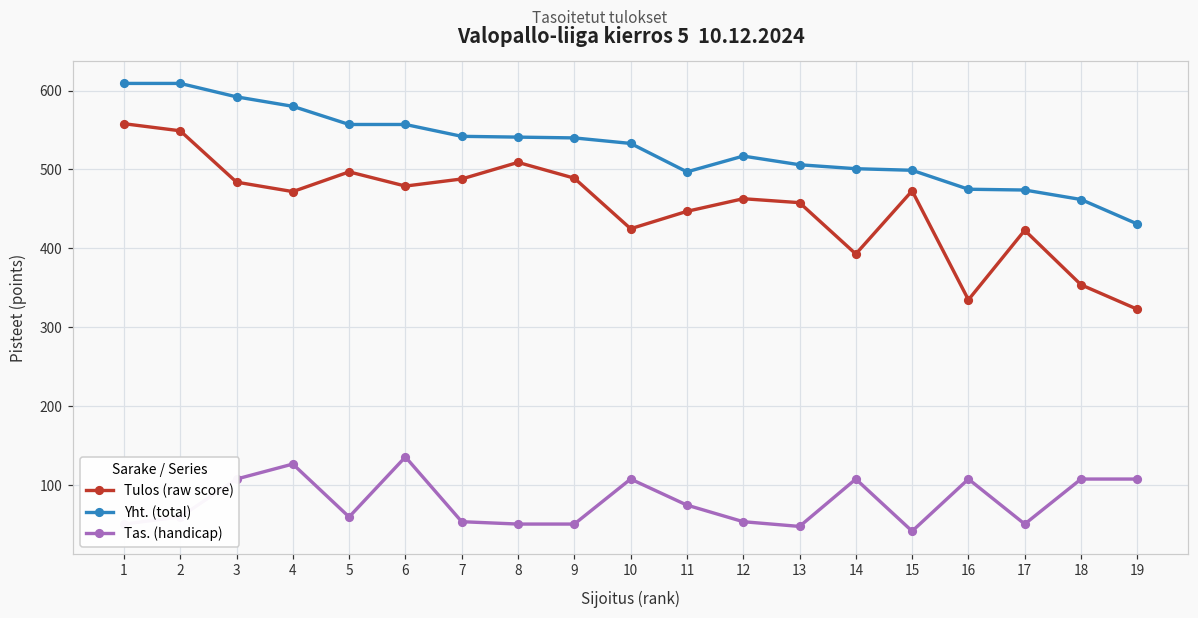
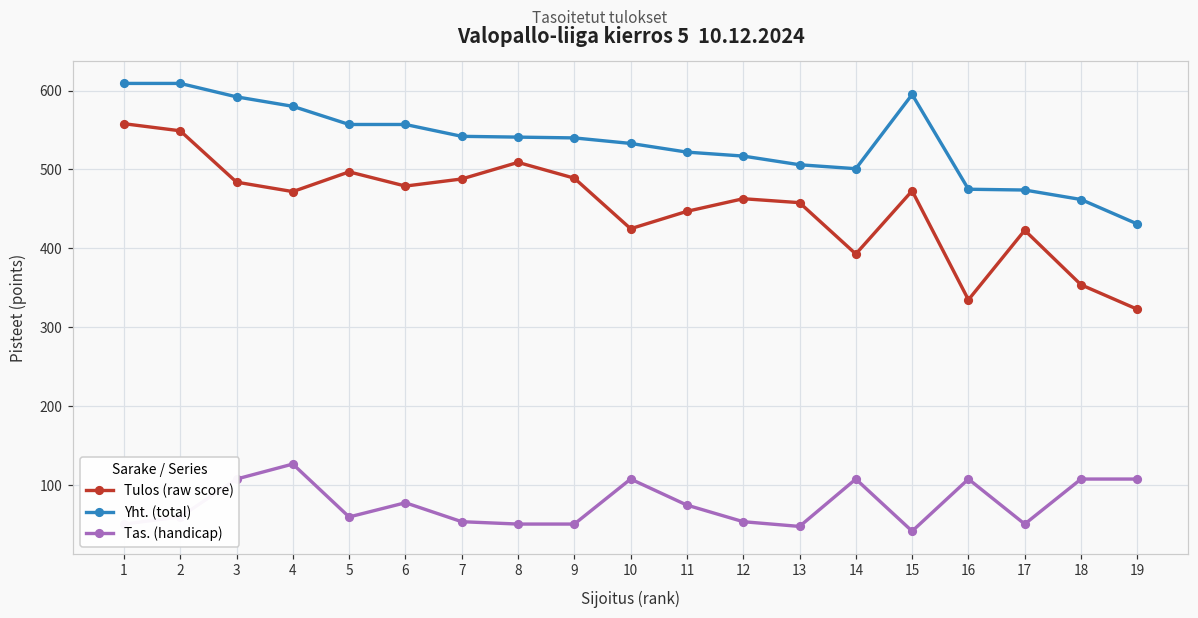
Tas. (handicap), 6: 140 -> 80
Yht. (total), 11: 500 -> 520
Yht. (total), 15: 500 -> 600
